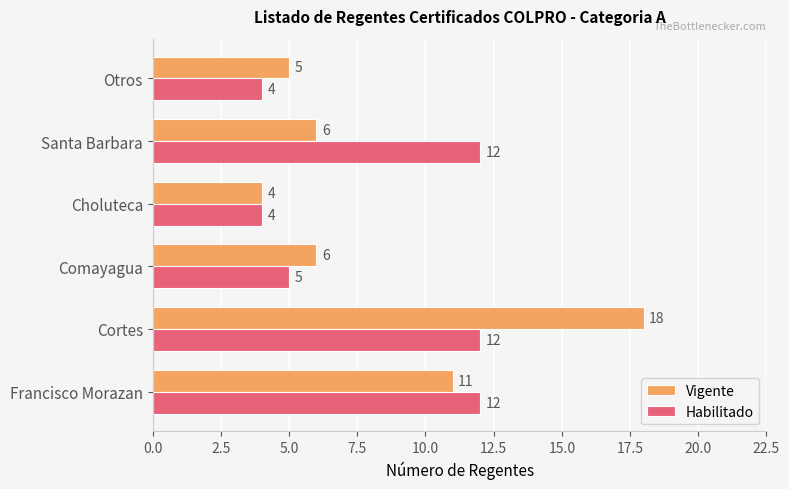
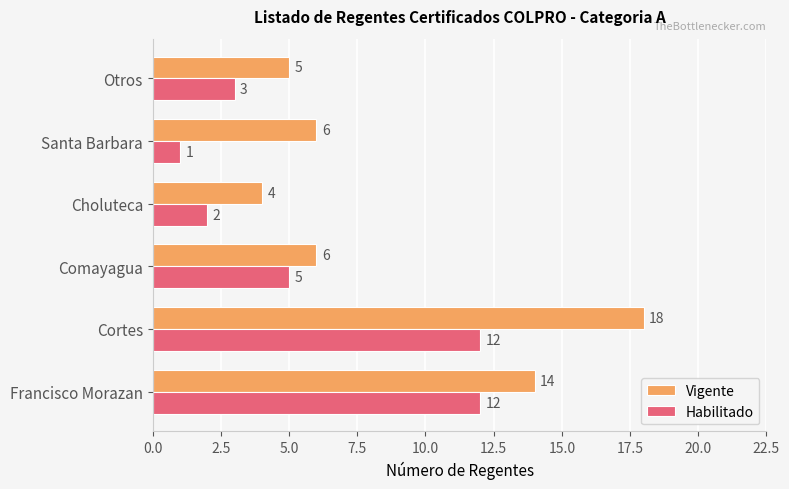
Habilitado, Otros: 4 -> 3
Habilitado, Santa Barbara: 12 -> 1
Habilitado, Choluteca: 4 -> 2
Vigente, Francisco Morazan: 11 -> 14
